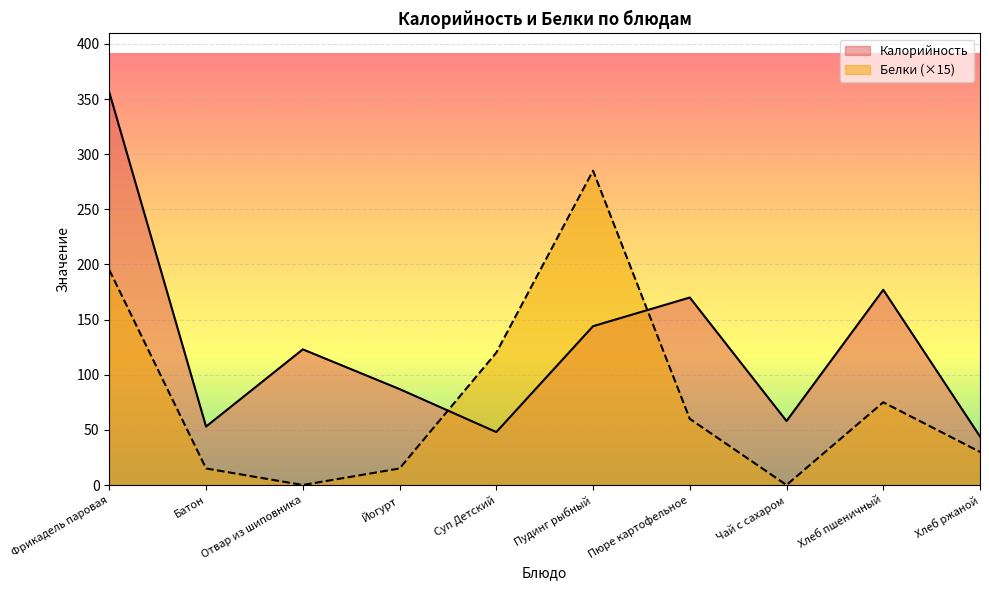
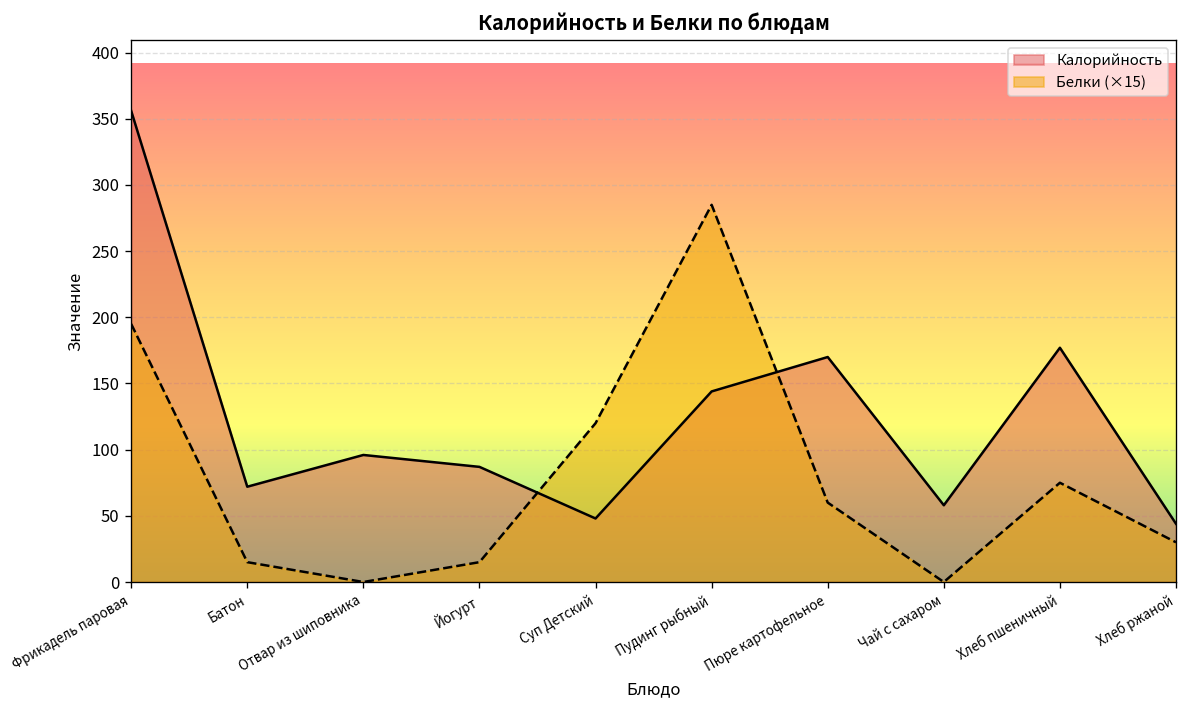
Калорийность, Батон: 53 -> 72
Калорийность, Отвар из шиповника: 123 -> 96
